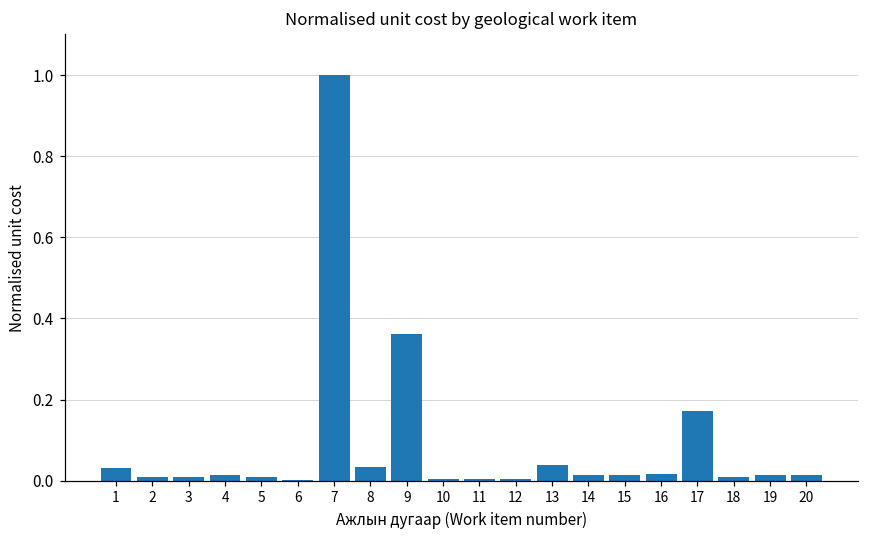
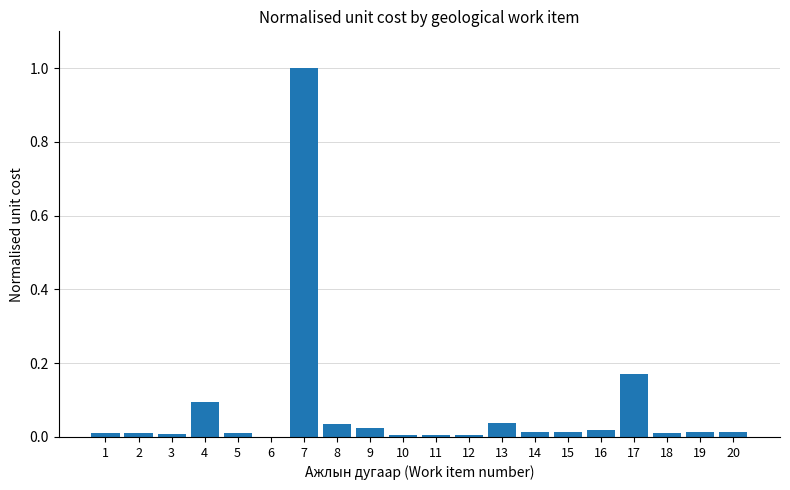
1: 0.03 -> 0.01
4: 0.01 -> 0.10
9: 0.36 -> 0.02
